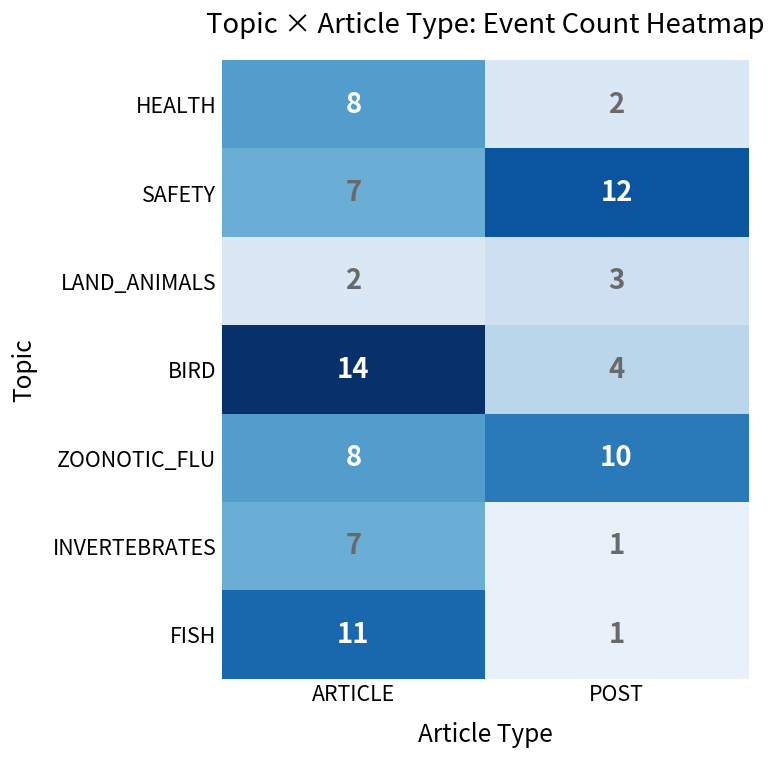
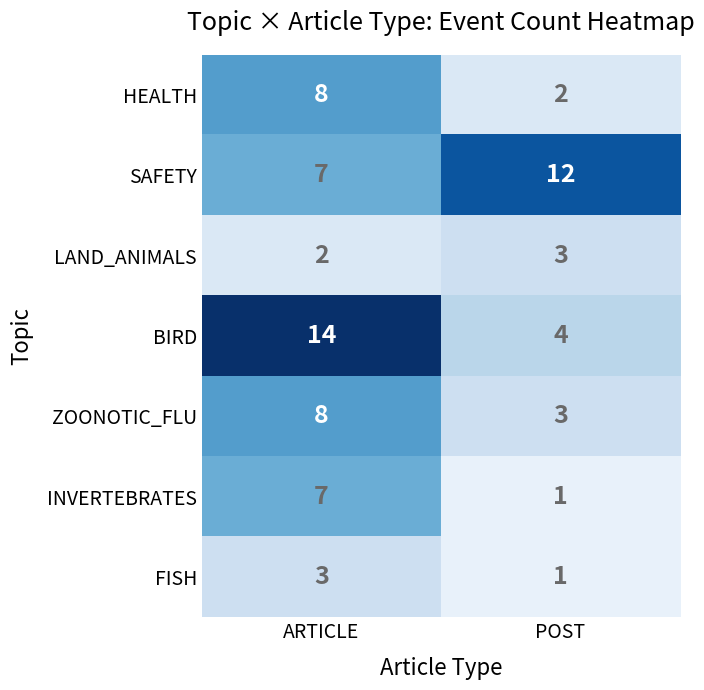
ZOONOTIC_FLU, POST: 10 -> 3
FISH, ARTICLE: 11 -> 3
